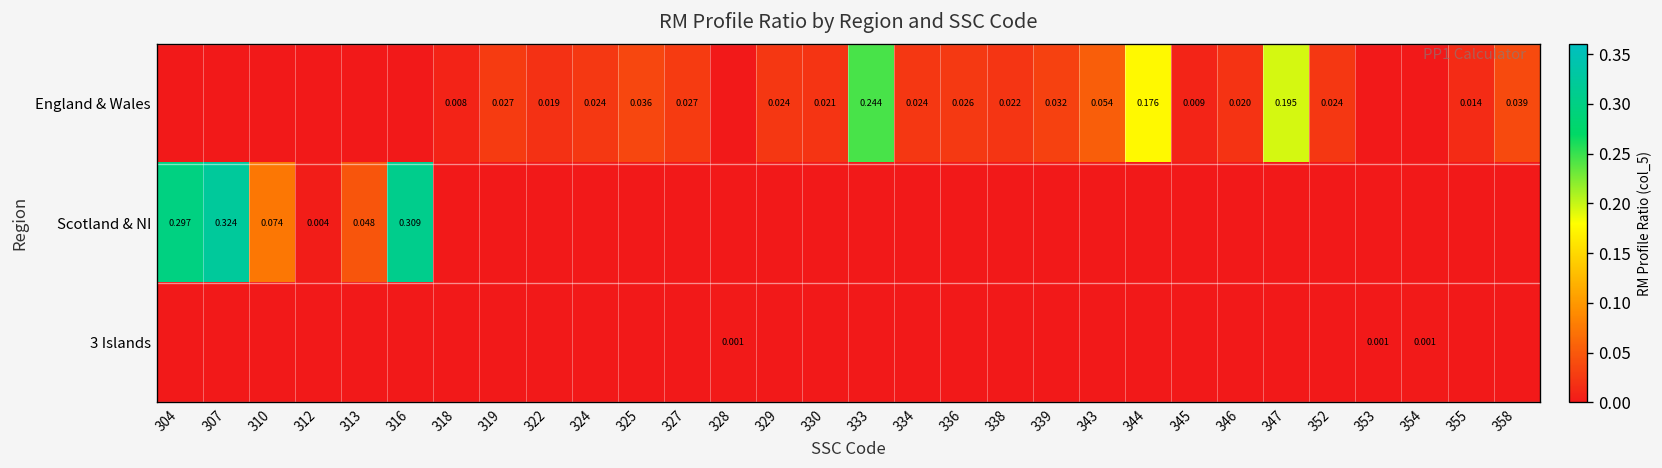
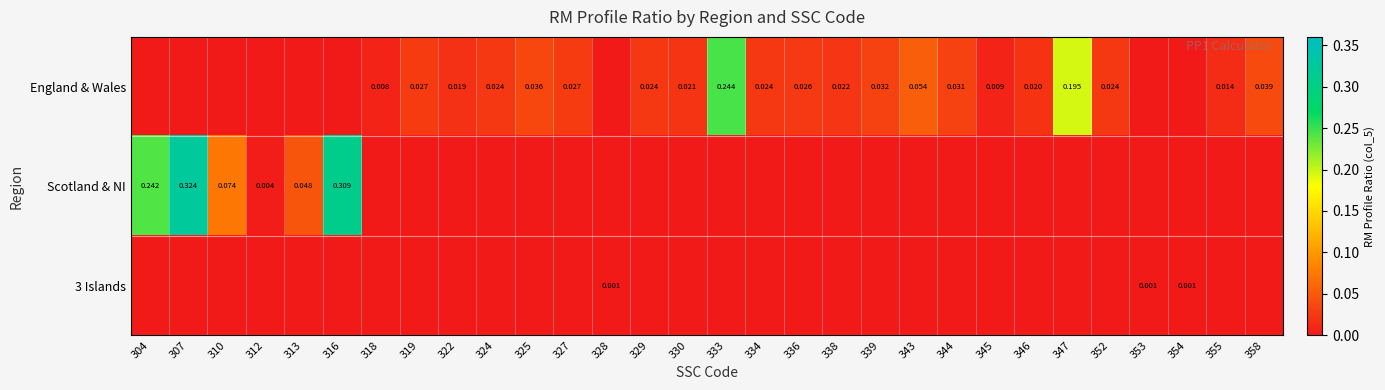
England & Wales, 344: 0.176 -> 0.031
Scotland & NI, 304: 0.297 -> 0.242
